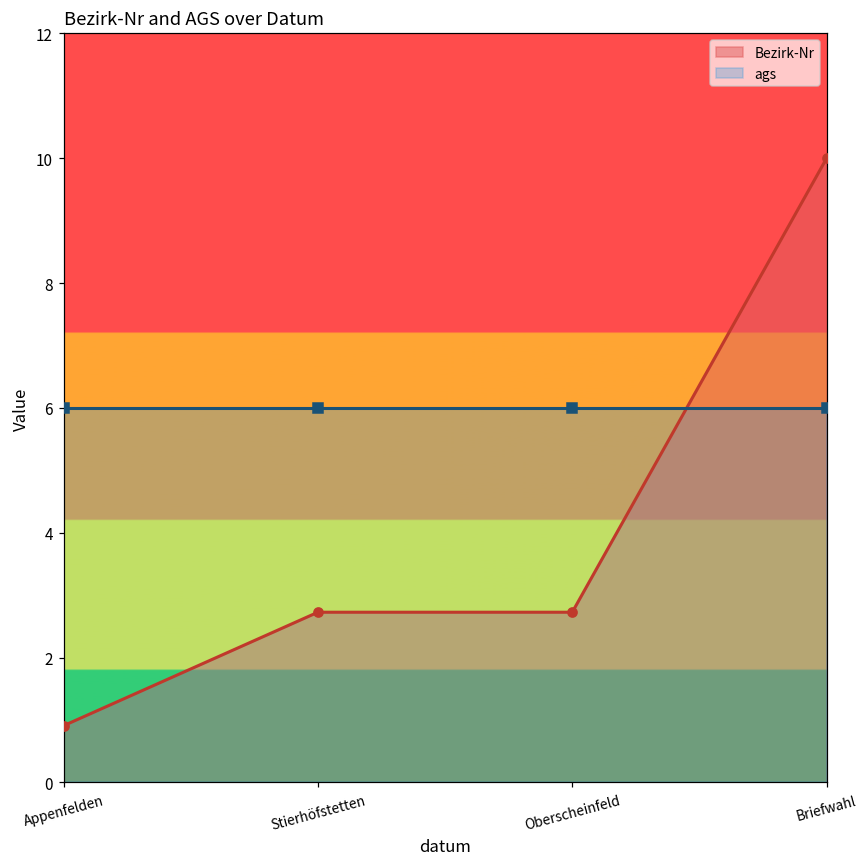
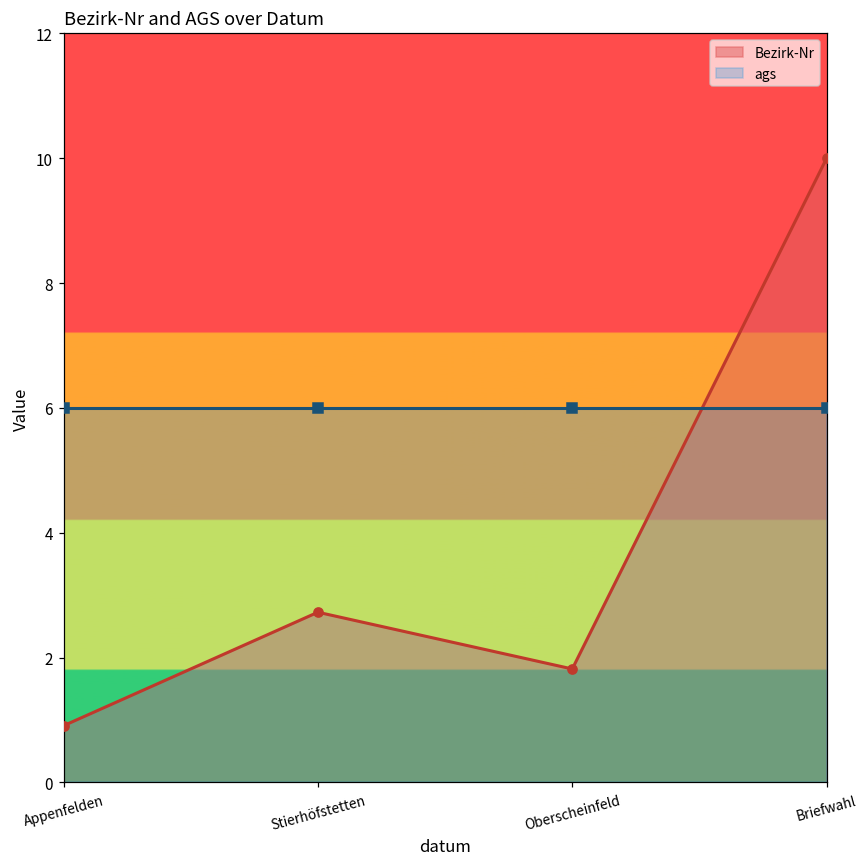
Bezirk-Nr, Oberscheinfeld: 2.7 -> 1.8
